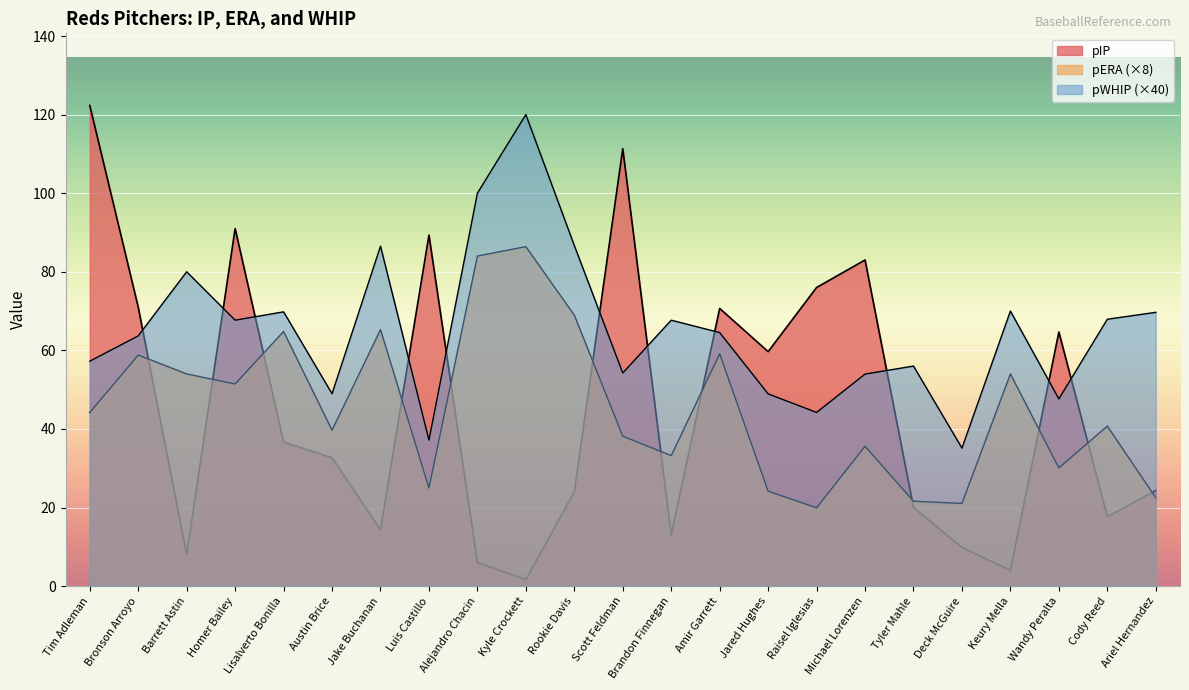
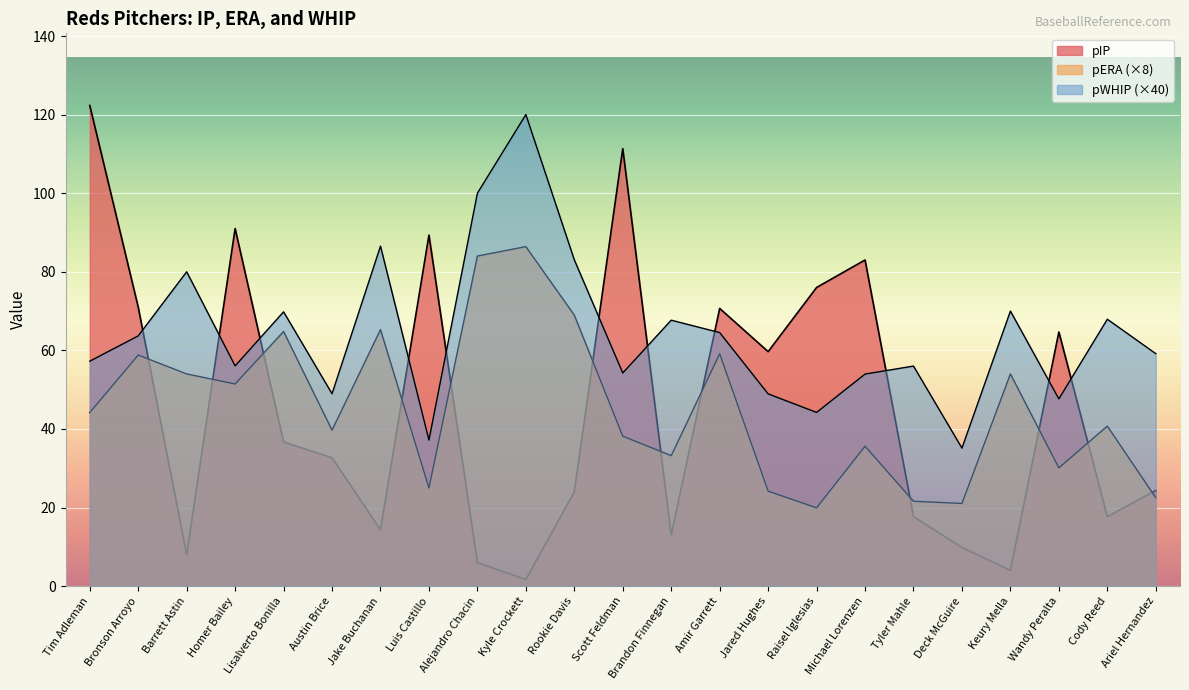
pWHIP (×40), Homer Bailey: 68 -> 56
pWHIP (×40), Rookie Davis: 87 -> 83
pIP, Tyler Mahle: 20 -> 18
pWHIP (×40), Ariel Hernandez: 70 -> 59
